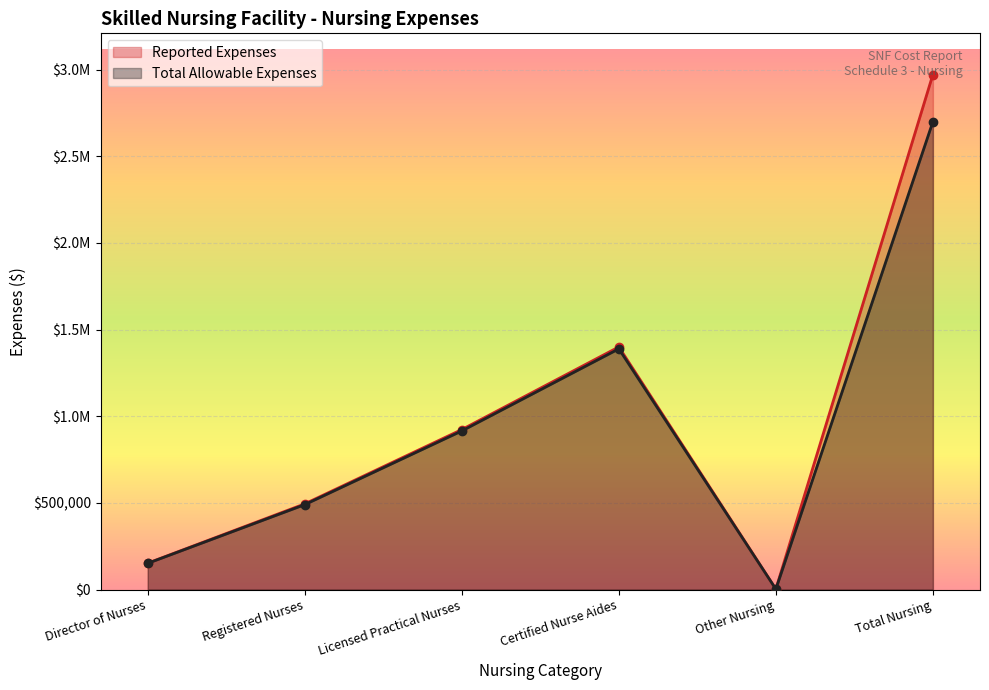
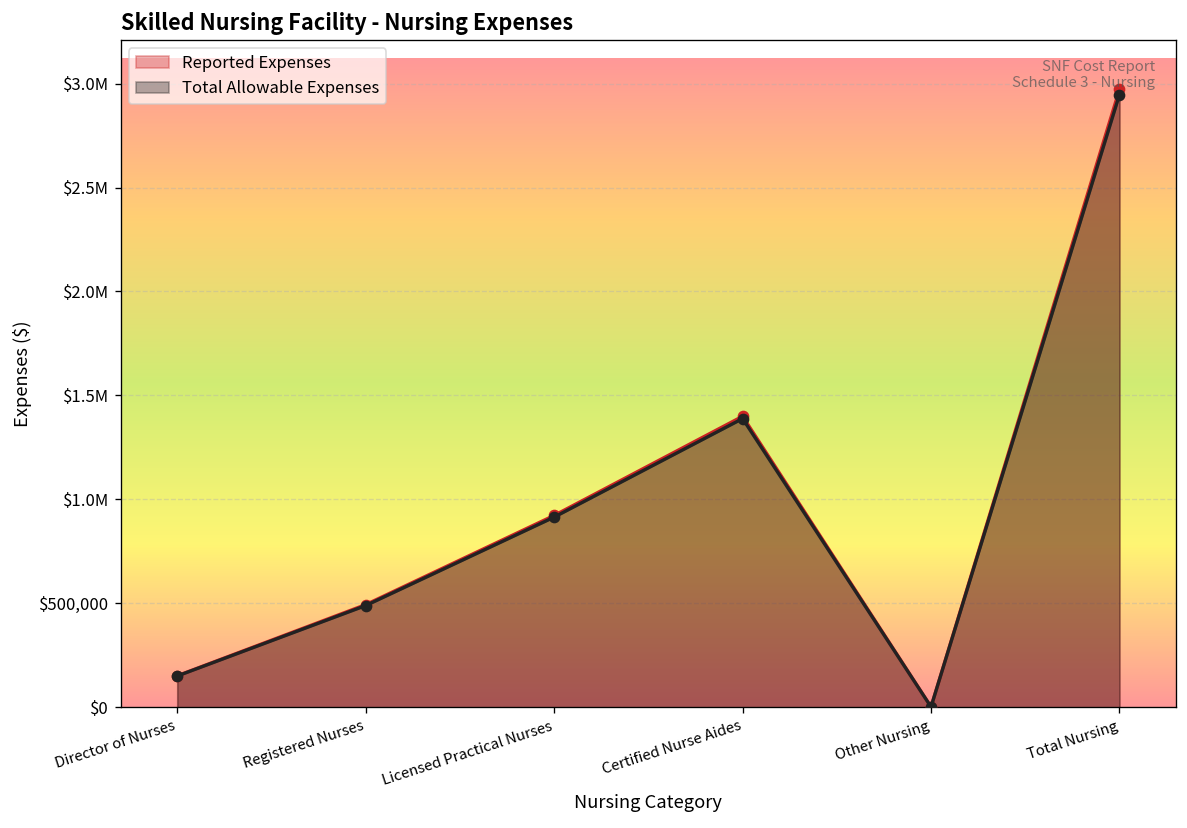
Total Allowable Expenses, Total Nursing: $2,700,000 -> $2,950,000
